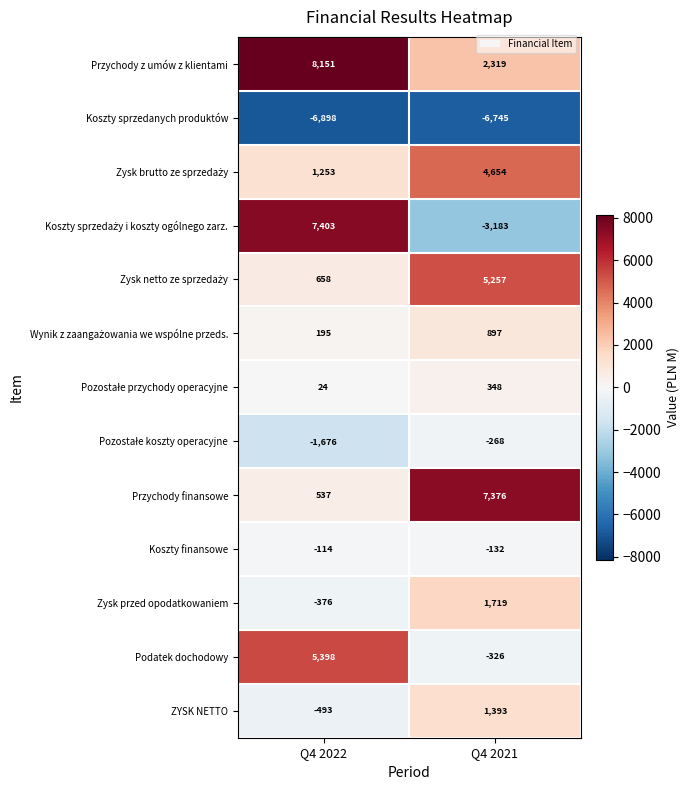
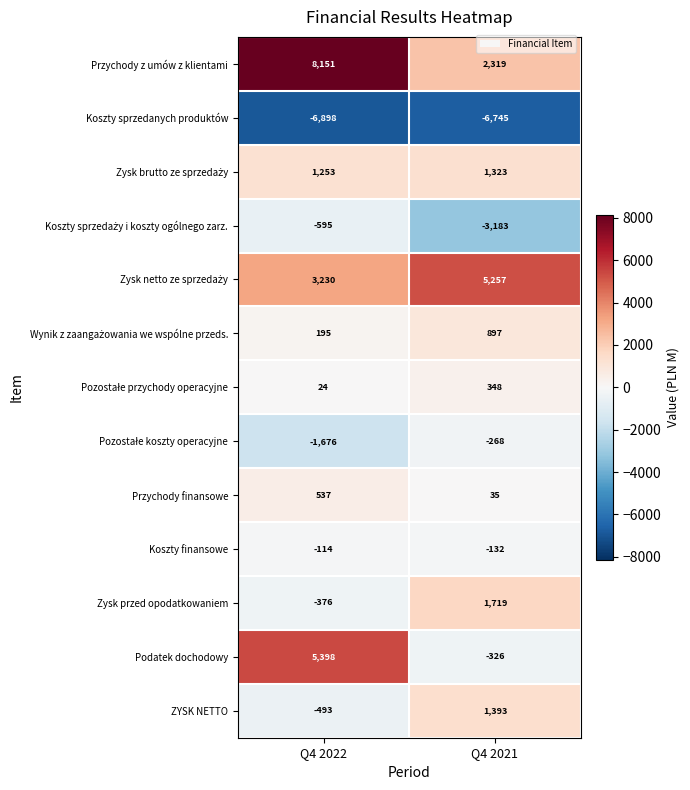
Zysk brutto ze sprzedaży, Q4 2021: 4,654 -> 1,323
Koszty sprzedaży i koszty ogólnego zarz., Q4 2022: 7,403 -> -595
Zysk netto ze sprzedaży, Q4 2022: 658 -> 3,230
Przychody finansowe, Q4 2021: 7,376 -> 35
